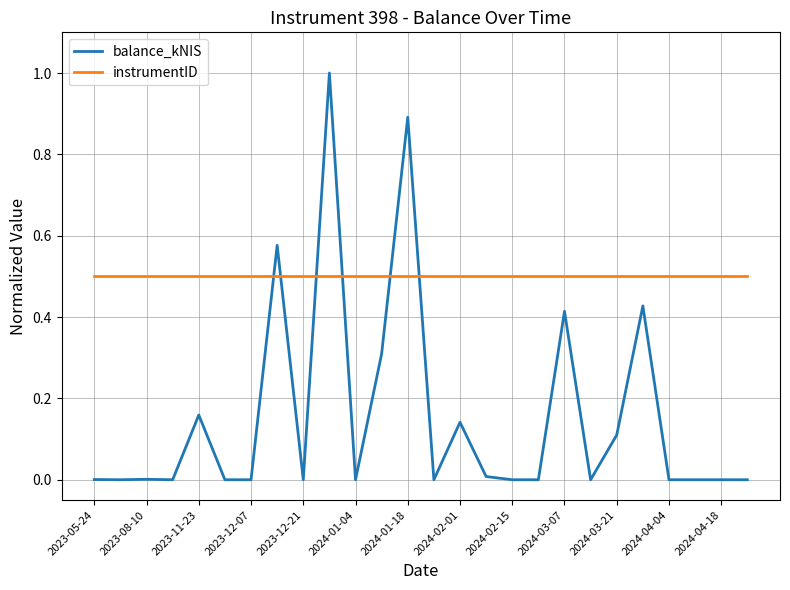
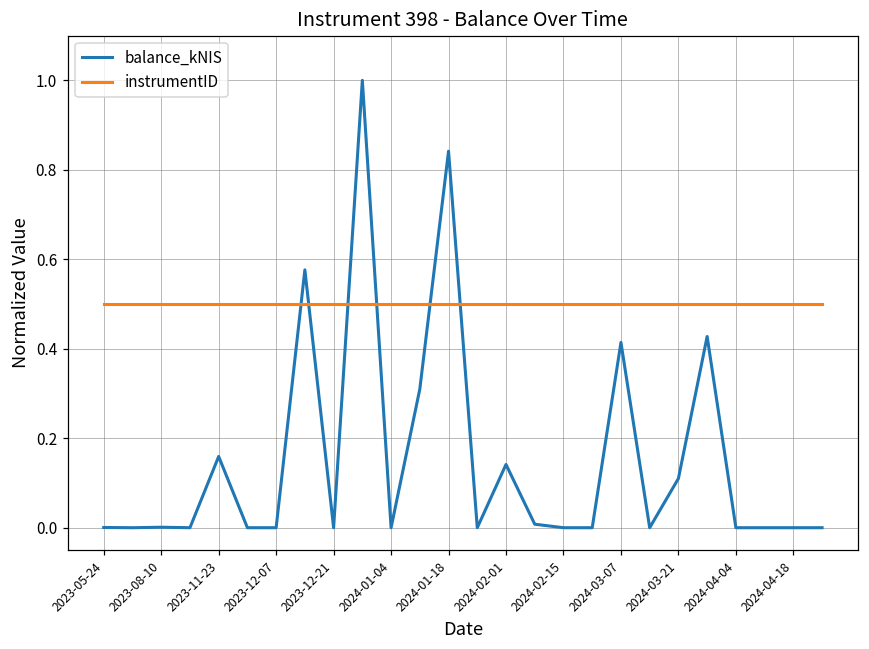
balance_kNIS, 2024-01-18: 0.89 -> 0.84
